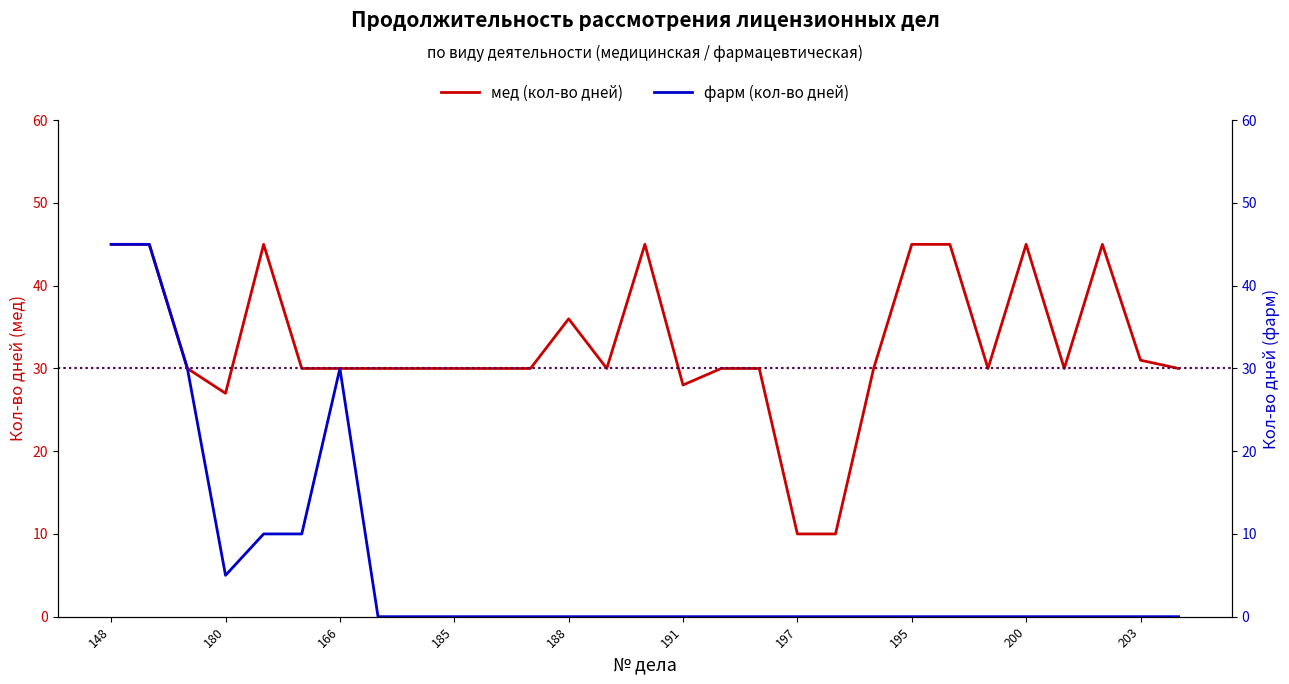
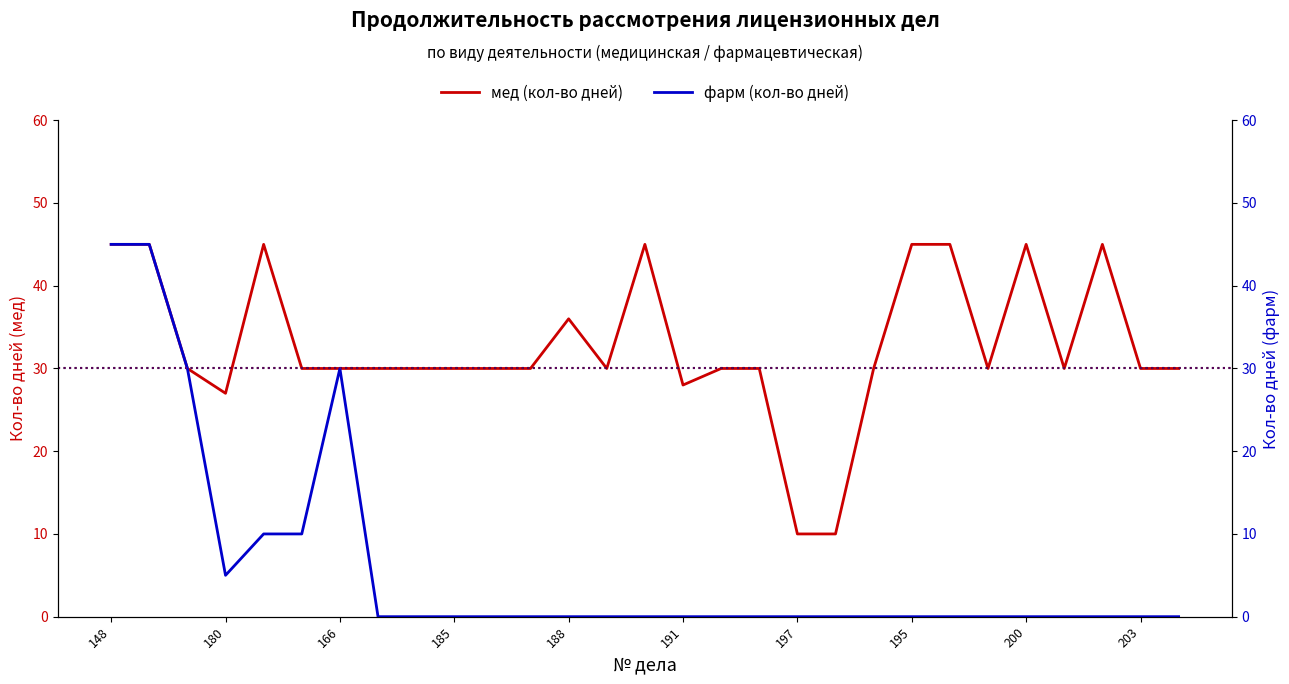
мед (кол-во дней), 203: 31 -> 30
